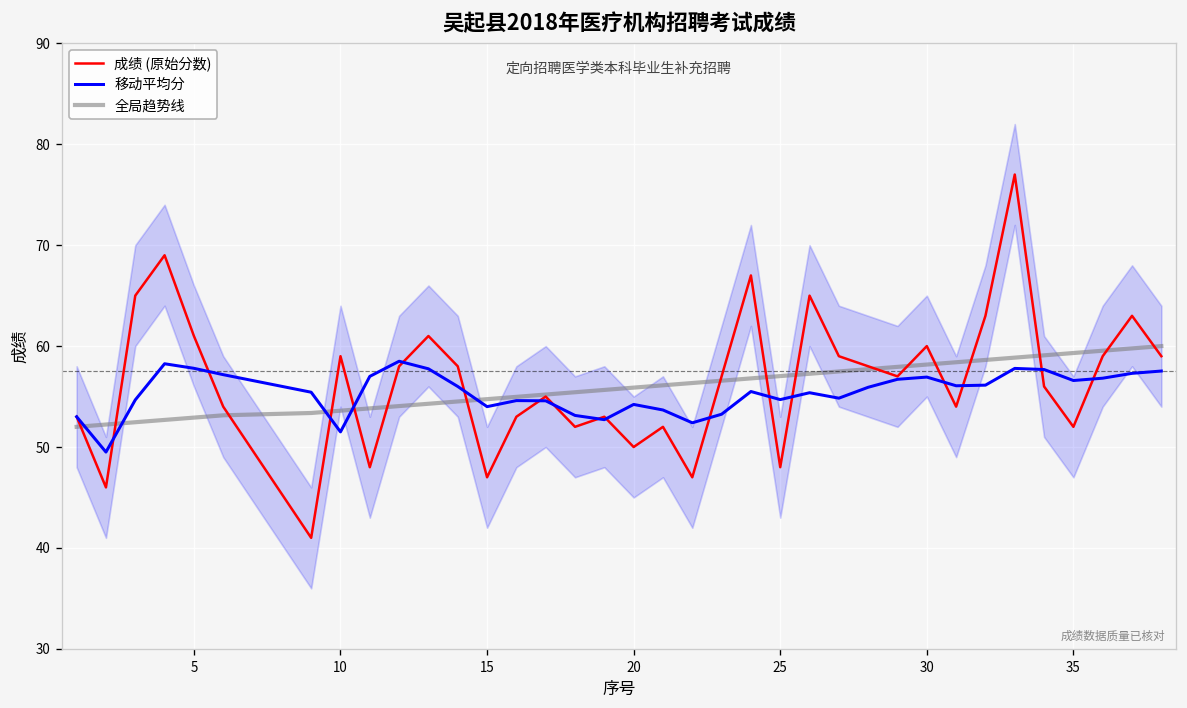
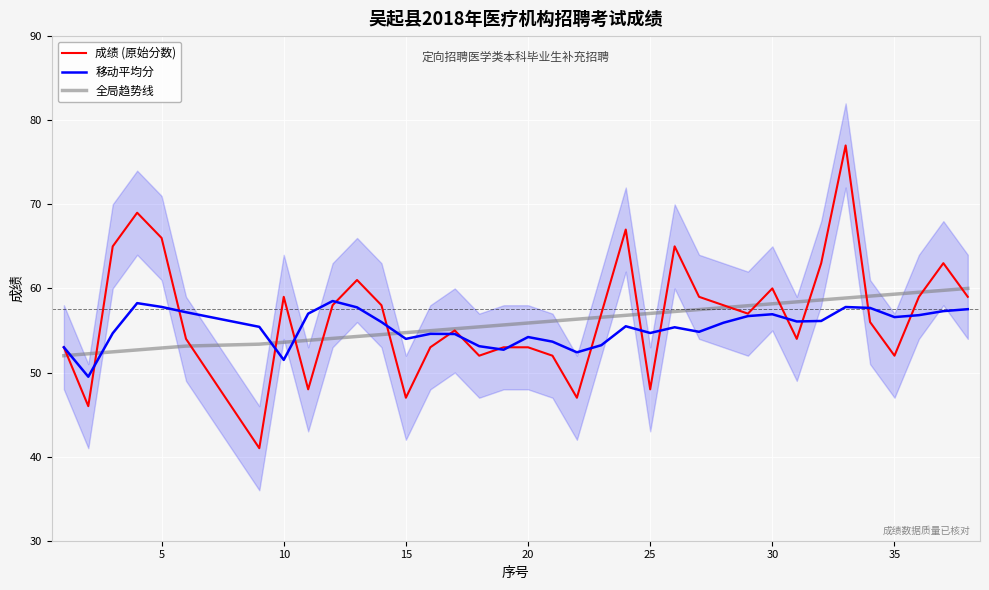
成绩 (原始分数), 5: 61 -> 66
成绩 (原始分数), 20: 50 -> 53
